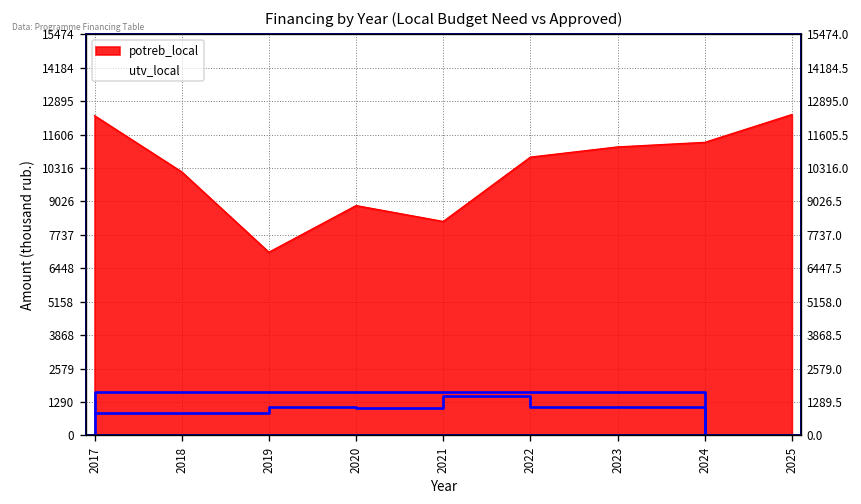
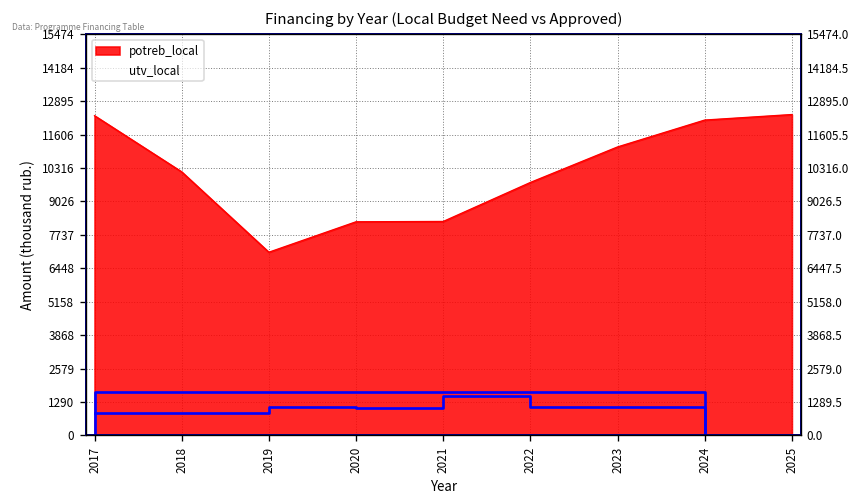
potreb_local, 2020: 8900 -> 8200
potreb_local, 2022: 10700 -> 9800
potreb_local, 2024: 11300 -> 12200
